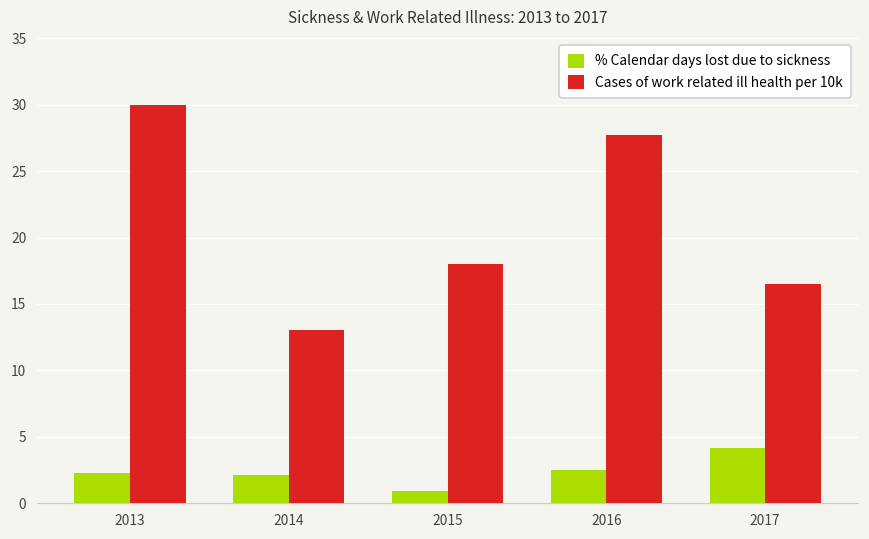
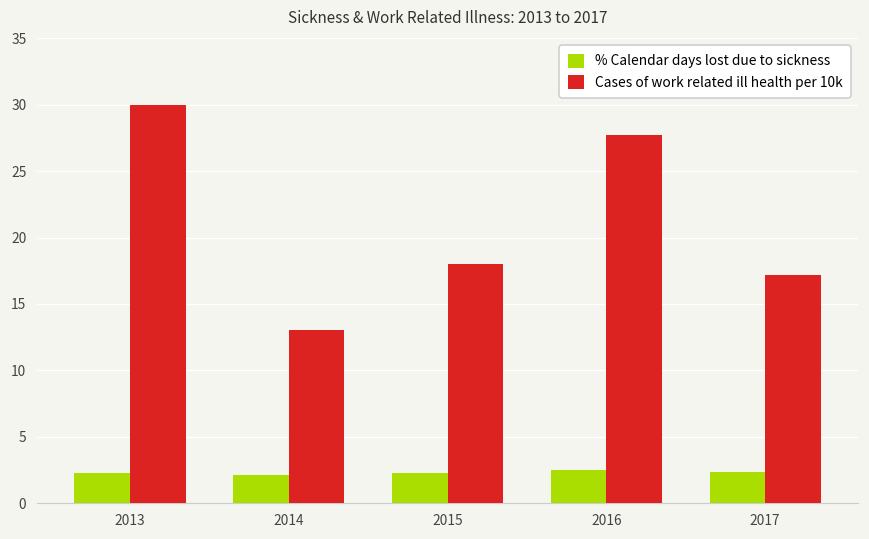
% Calendar days lost due to sickness, 2015: 0.9 -> 2.2
% Calendar days lost due to sickness, 2017: 4.1 -> 2.3
Cases of work related ill health per 10k, 2017: 16.5 -> 17.2
